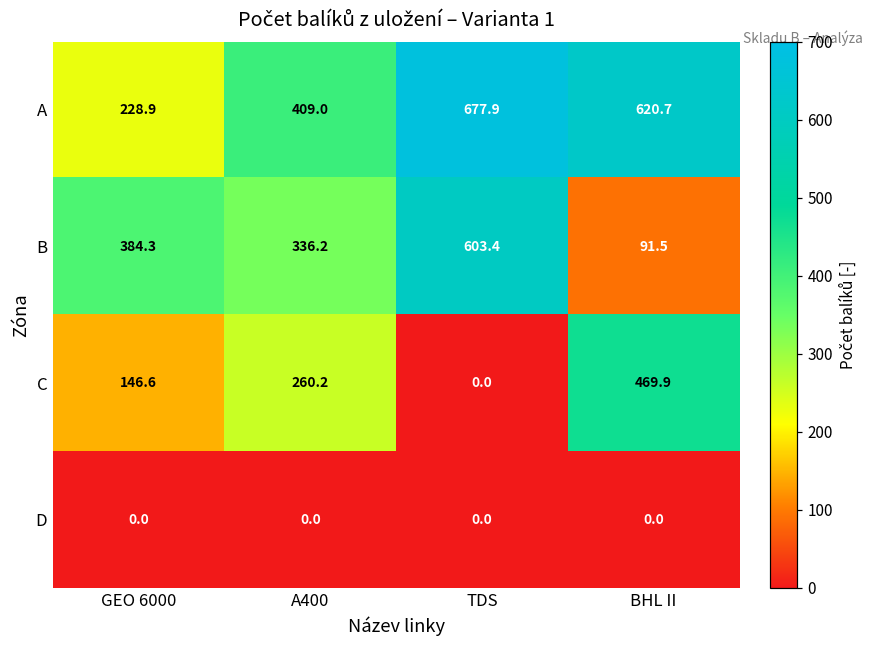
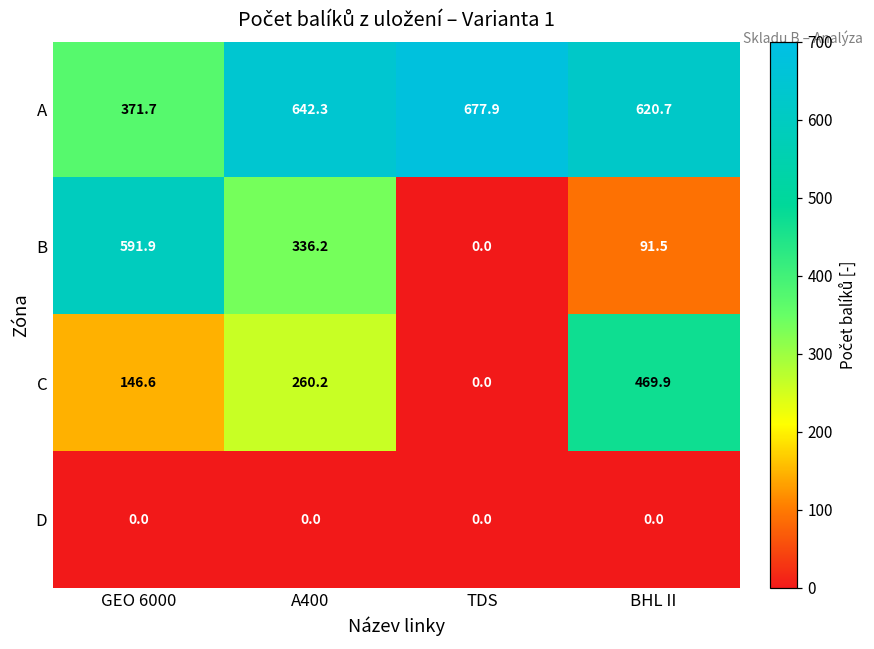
A, GEO 6000: 228.9 -> 371.7
A, A400: 409.0 -> 642.3
B, GEO 6000: 384.3 -> 591.9
B, TDS: 603.4 -> 0.0
